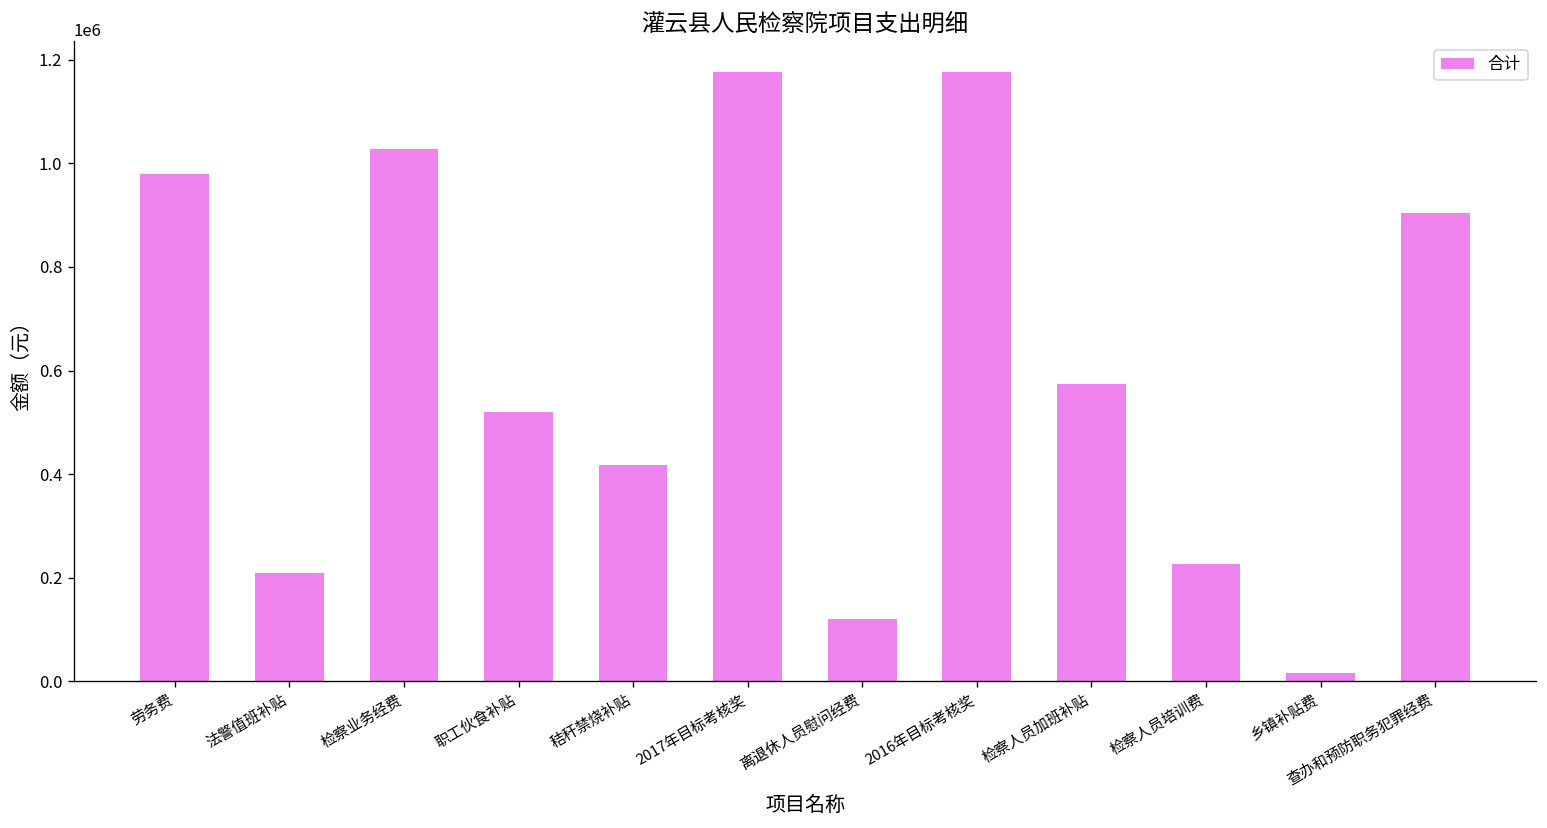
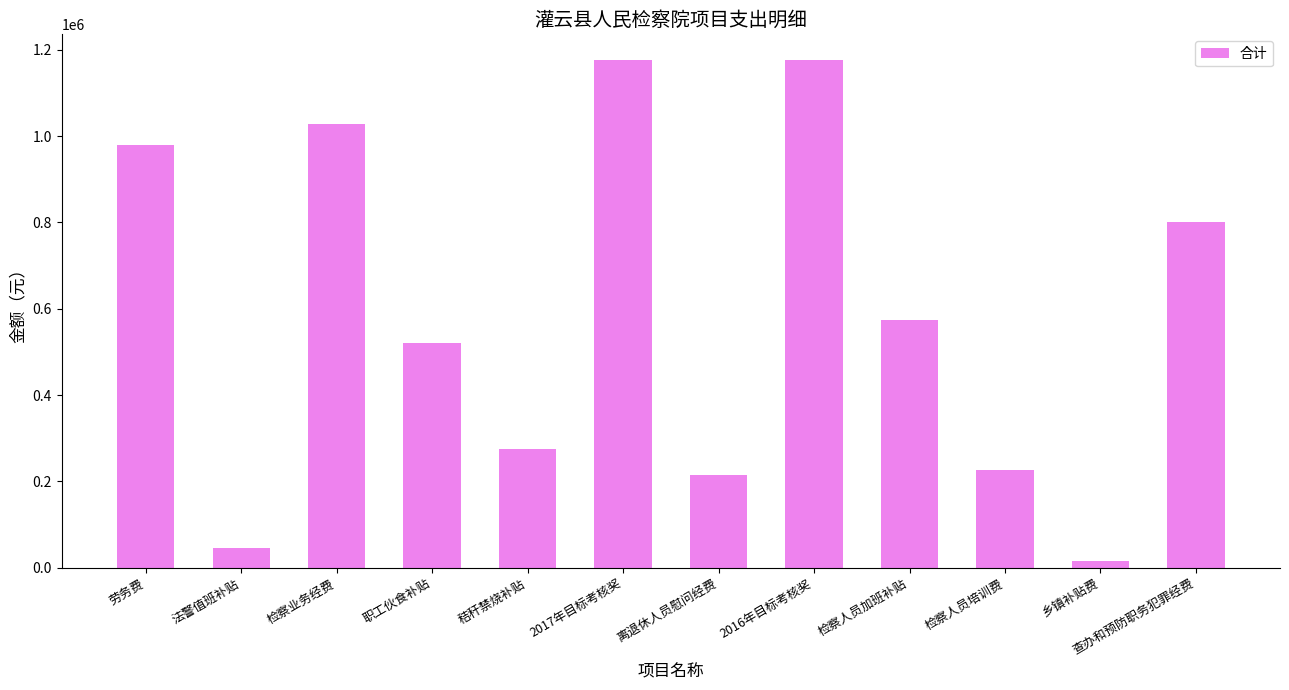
法警值班补贴: 210000 -> 50000
秸秆禁烧补贴: 420000 -> 270000
离退休人员慰问经费: 120000 -> 210000
查办和预防职务犯罪经费: 900000 -> 800000
